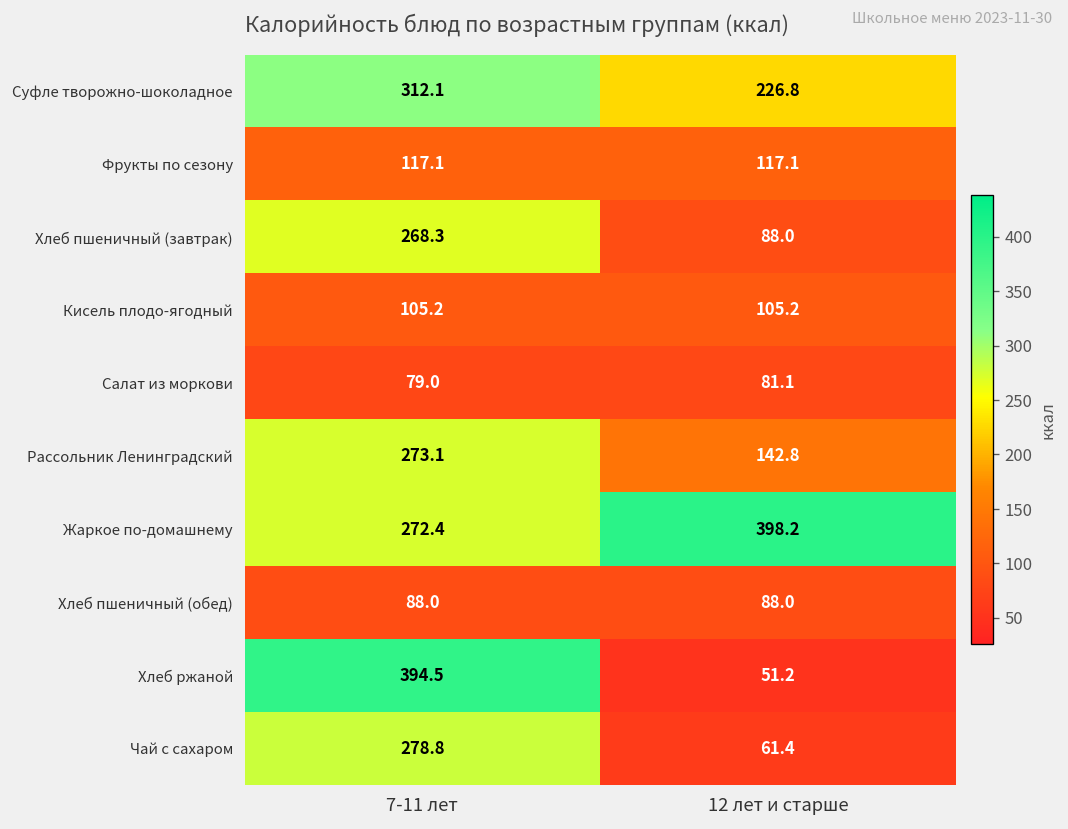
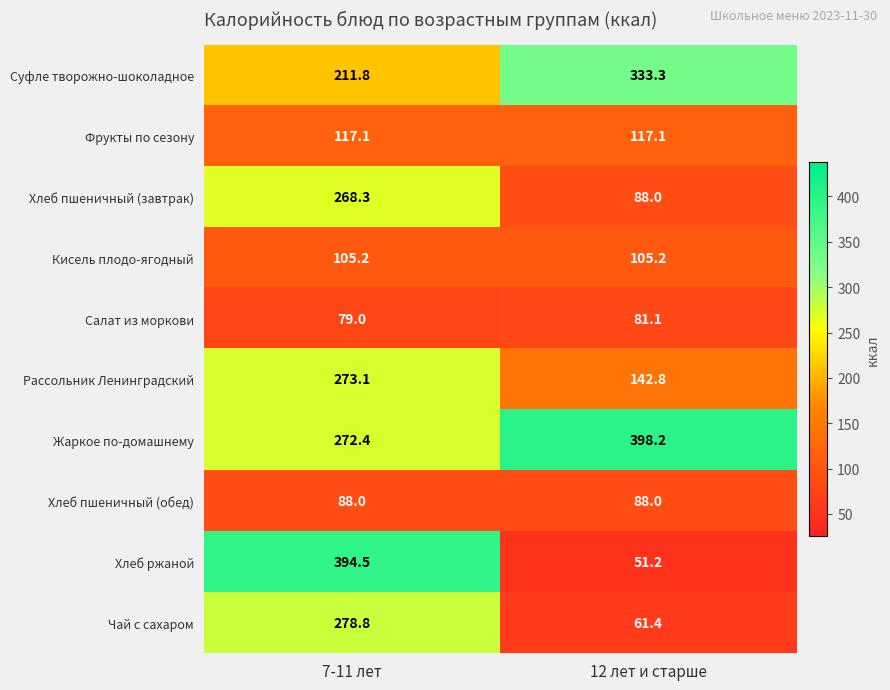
Суфле творожно-шоколадное, 7-11 лет: 312.1 -> 211.8
Суфле творожно-шоколадное, 12 лет и старше: 226.8 -> 333.3
